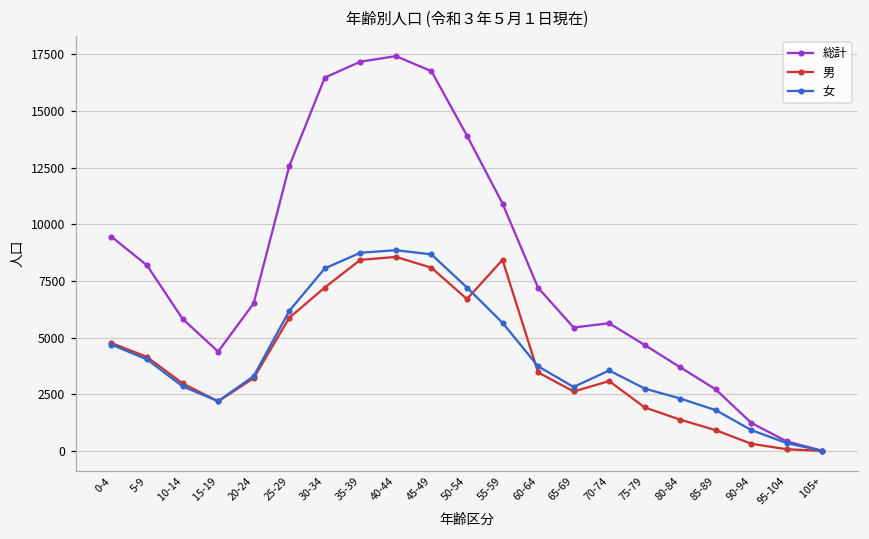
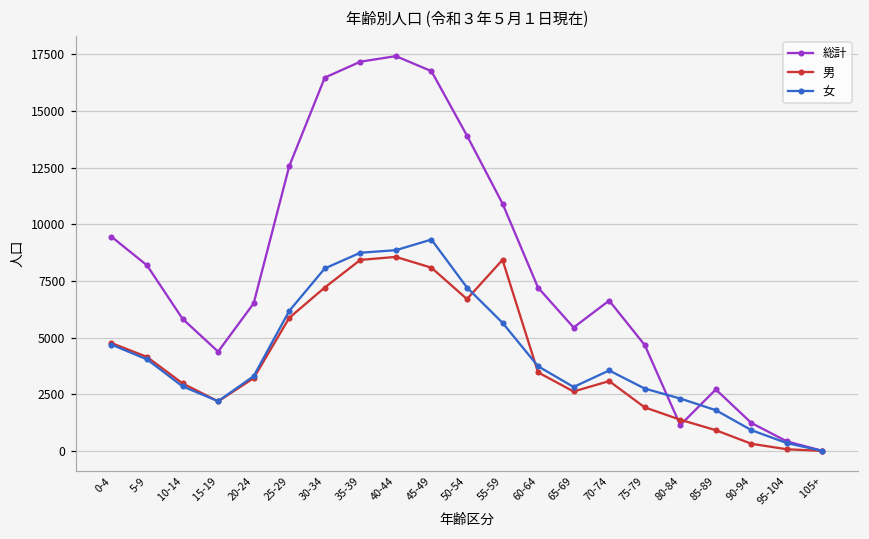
女, 45-49: 8700 -> 9300
総計, 70-74: 5600 -> 6600
総計, 80-84: 3700 -> 1100
